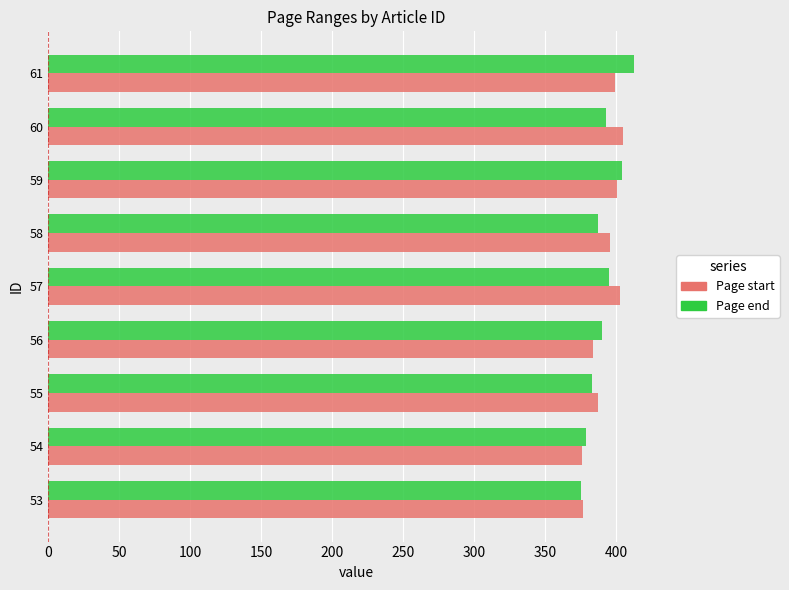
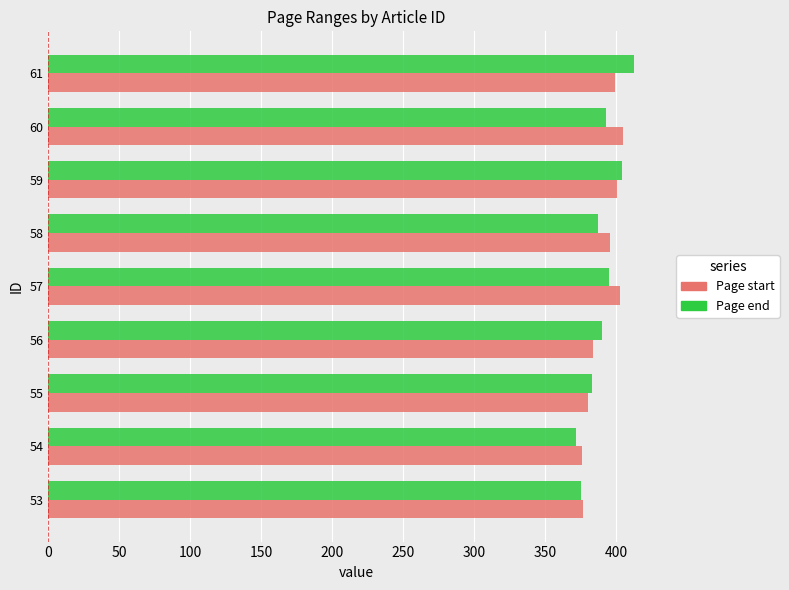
Page start, 55: 387 -> 380
Page end, 54: 379 -> 372
